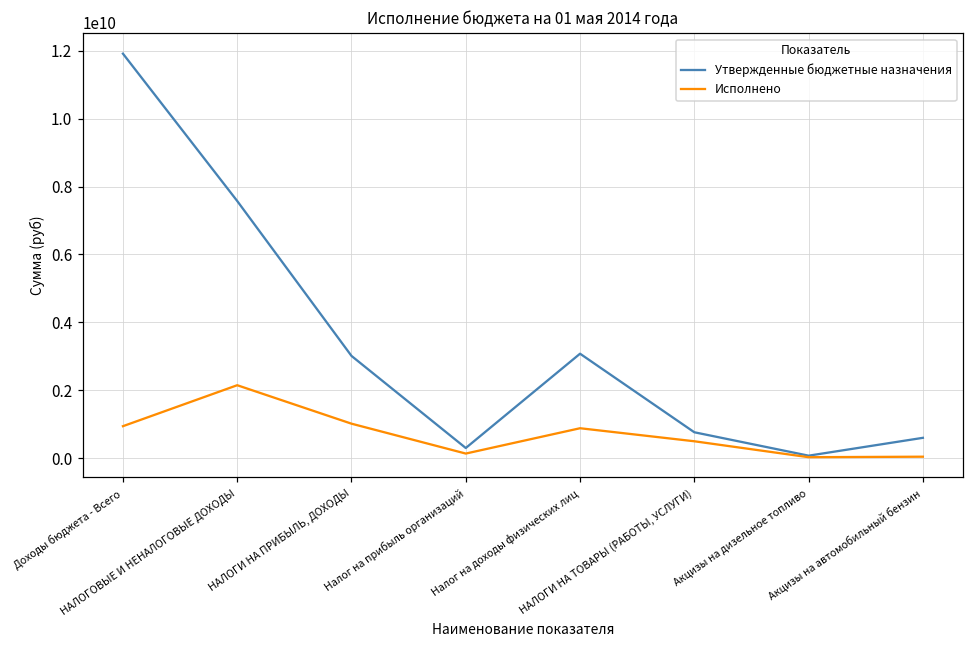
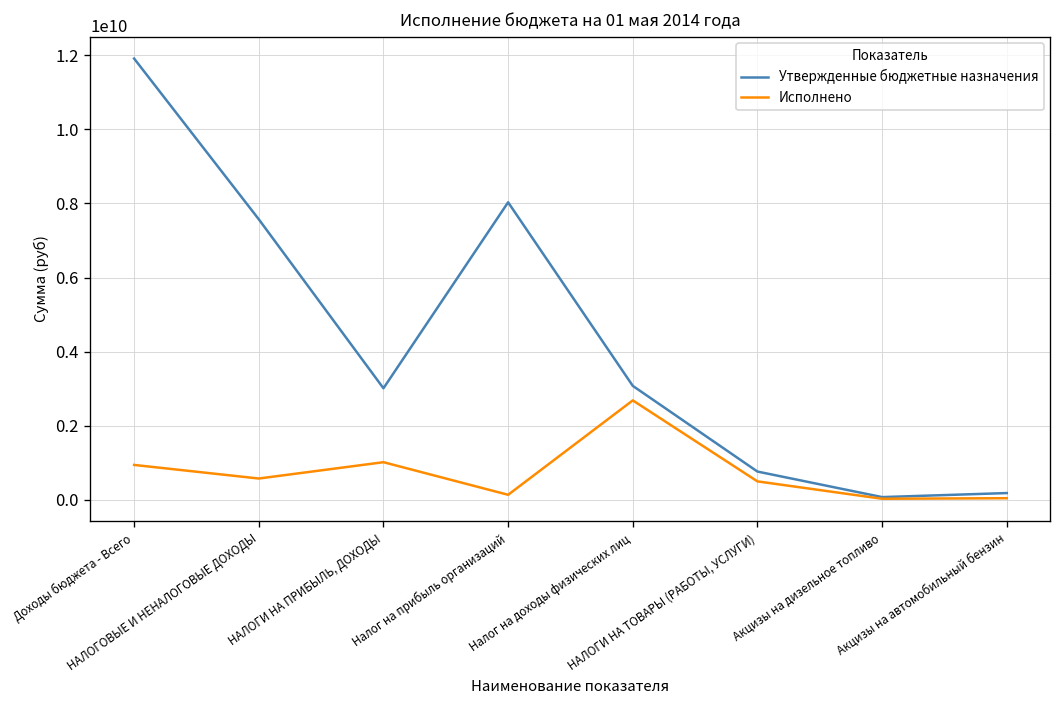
Исполнено, НАЛОГОВЫЕ И НЕНАЛОГОВЫЕ ДОХОДЫ: 2100000000 -> 600000000
Утвержденные бюджетные назначения, Налог на прибыль организаций: 300000000 -> 8000000000
Исполнено, Налог на доходы физических лиц: 900000000 -> 2700000000
Утвержденные бюджетные назначения, Акцизы на автомобильный бензин: 600000000 -> 200000000
